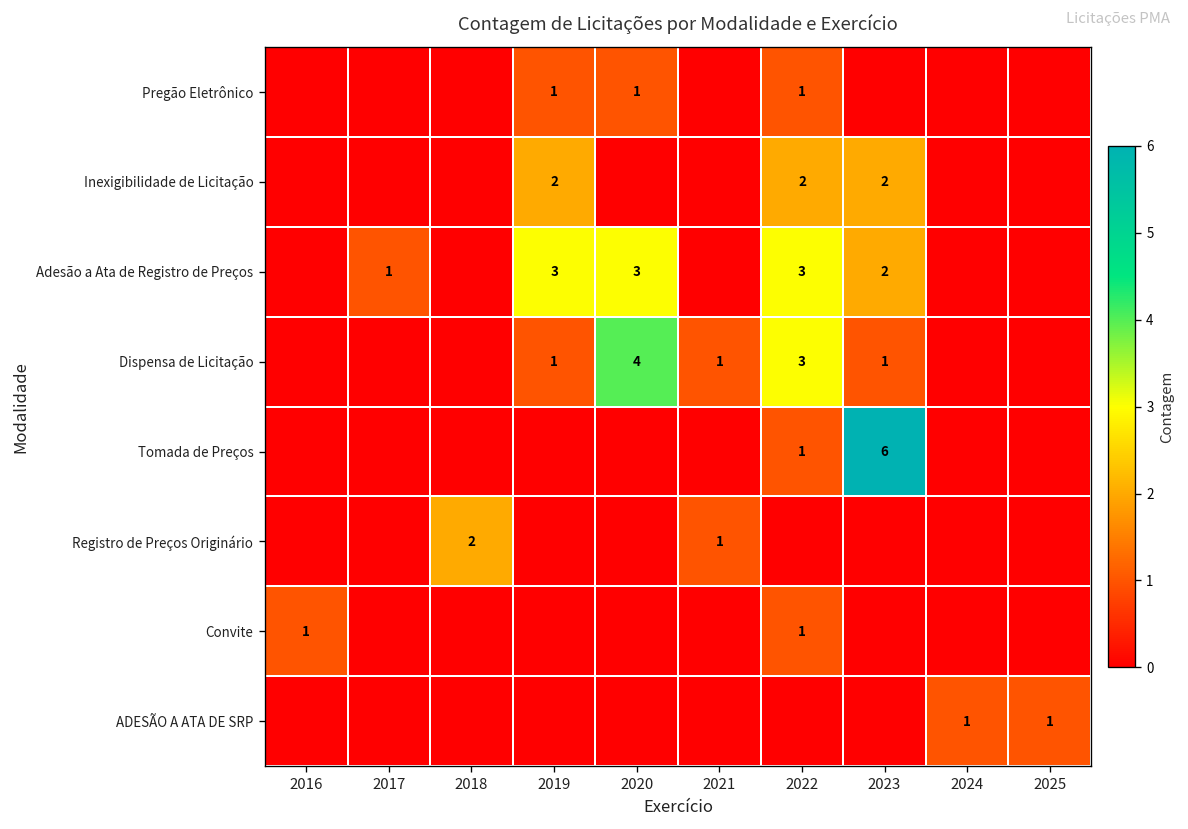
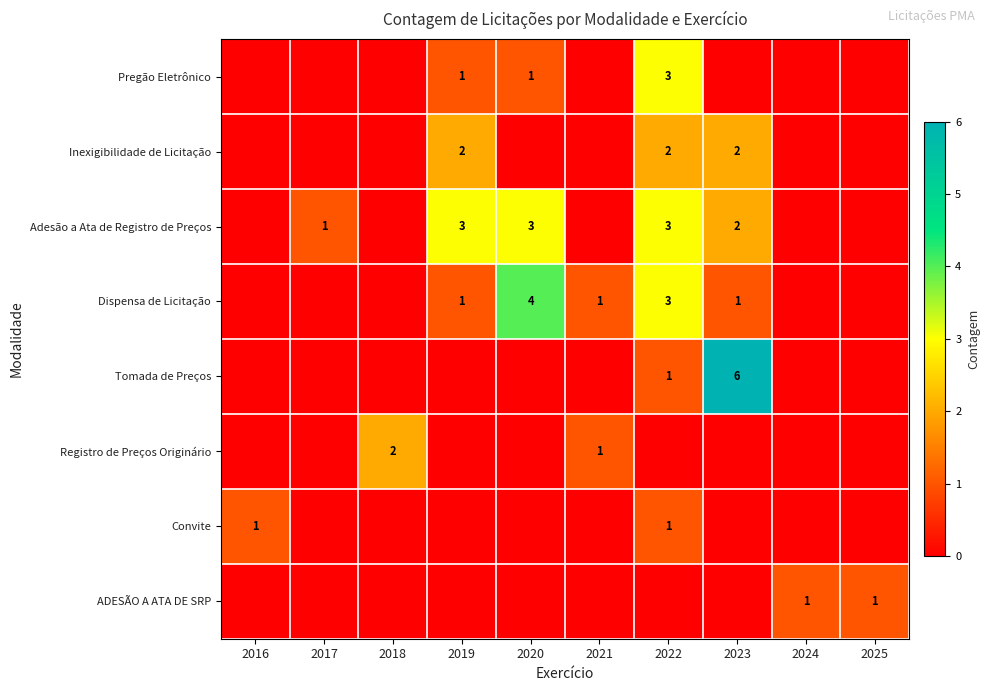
Pregão Eletrônico, 2022: 1 -> 3
